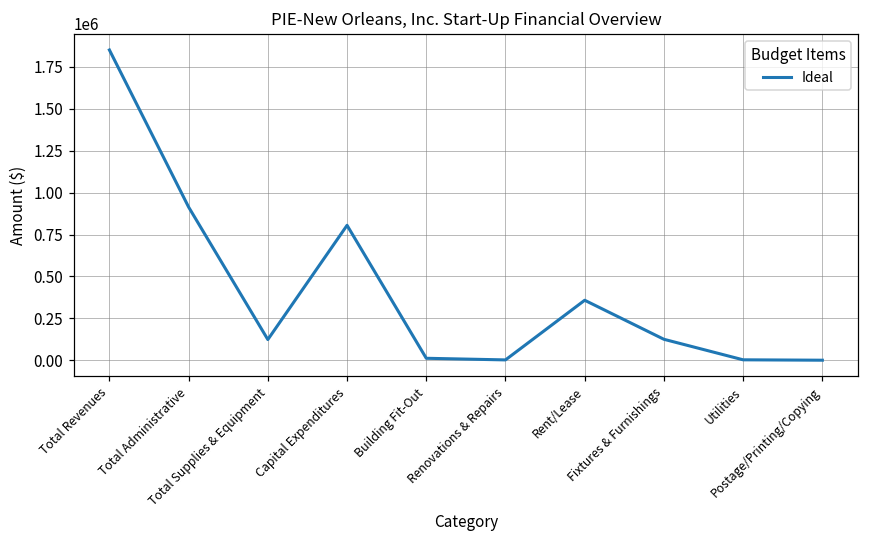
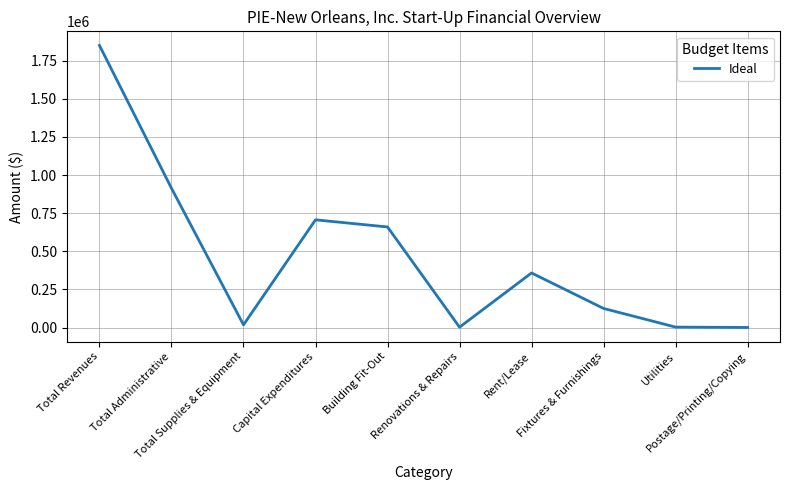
Total Supplies & Equipment: 120000 -> 20000
Capital Expenditures: 810000 -> 710000
Building Fit-Out: 10000 -> 660000
